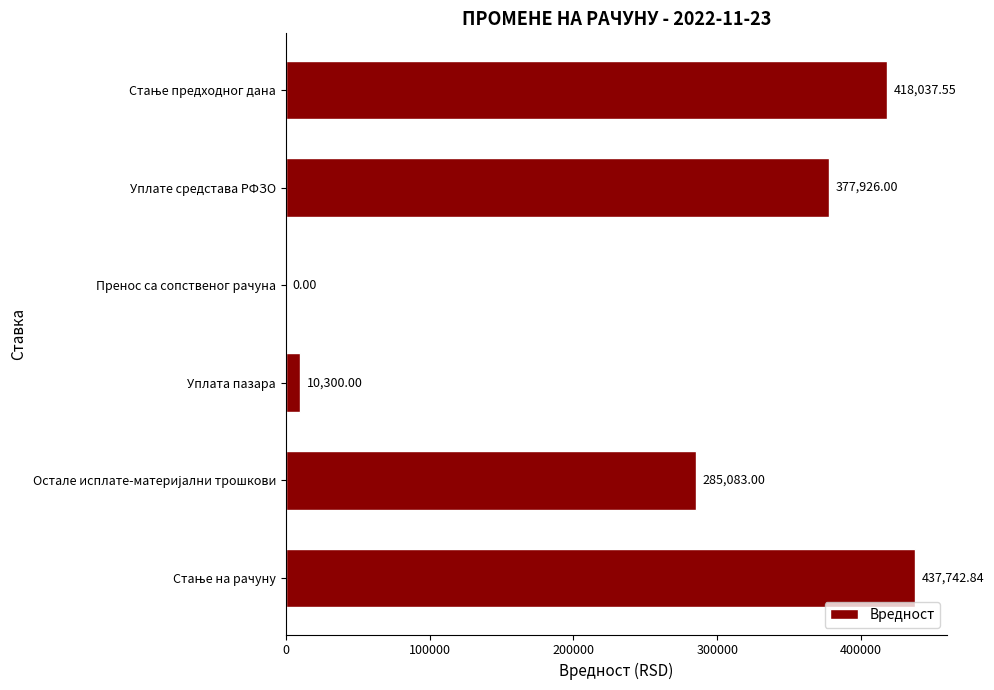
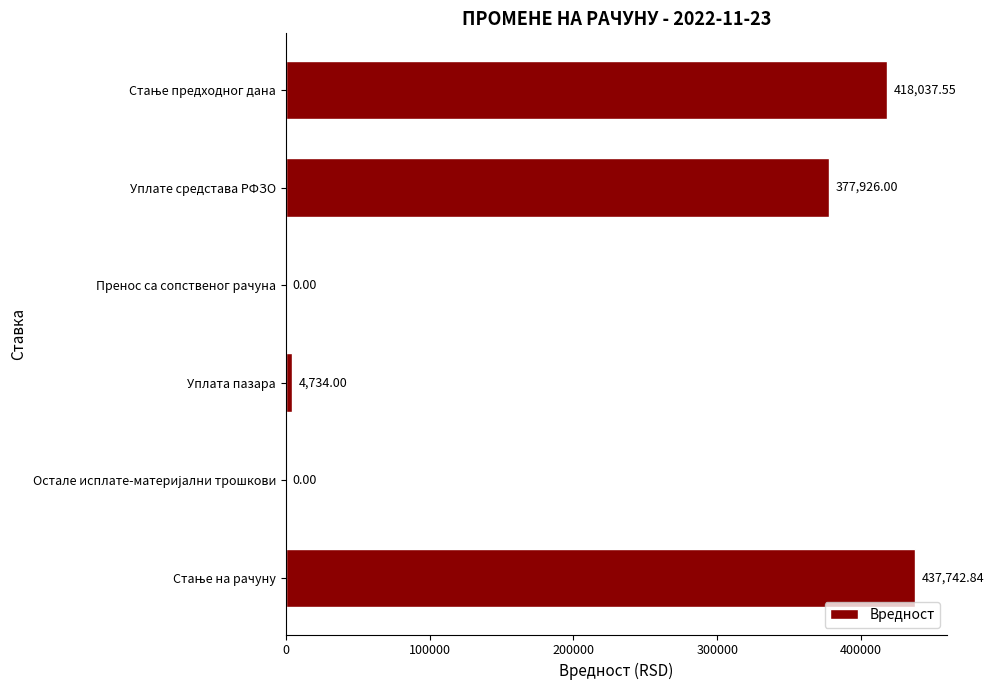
Уплата пазара: 10,300.00 -> 4,734.00
Остале исплате-материјални трошкови: 285,083.00 -> 0.00
